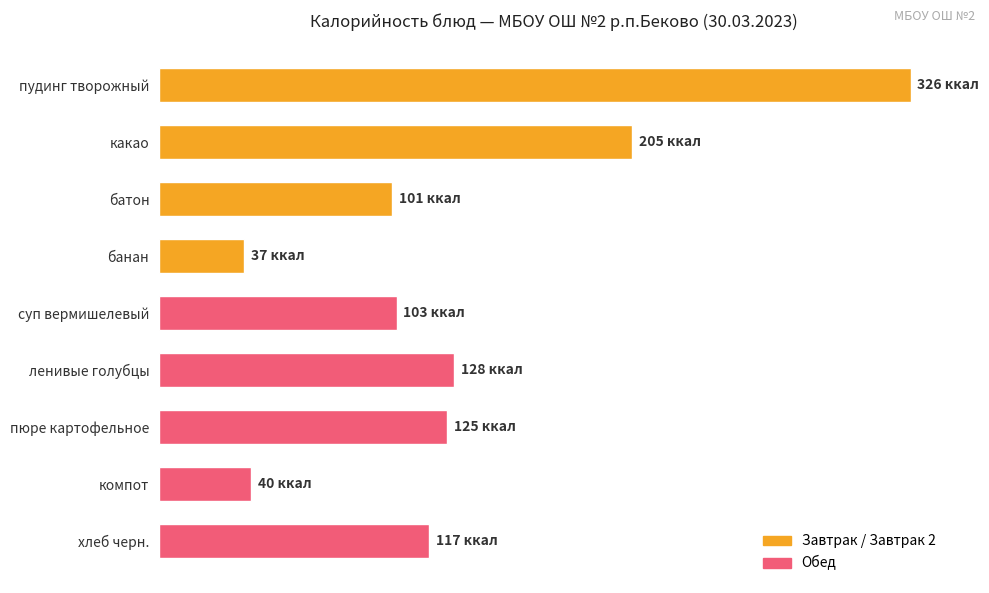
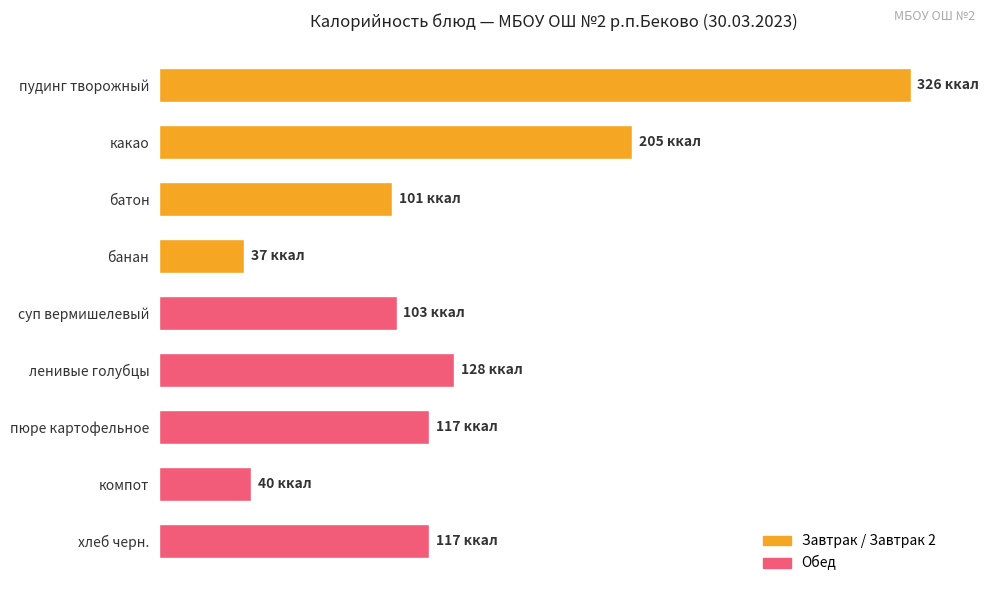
пюре картофельное: 125 -> 117
